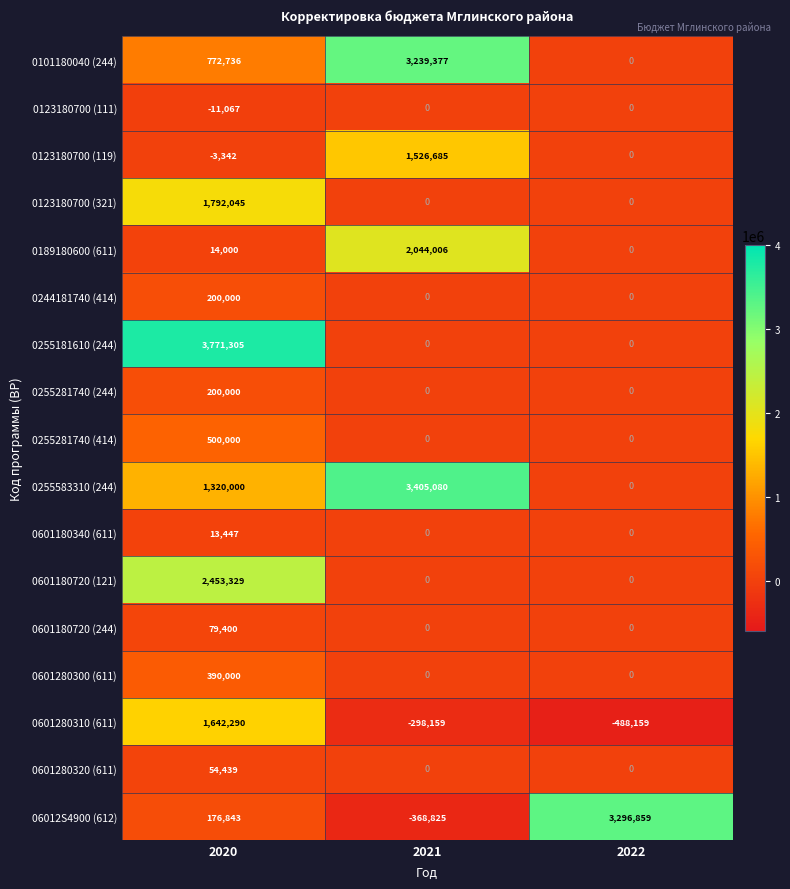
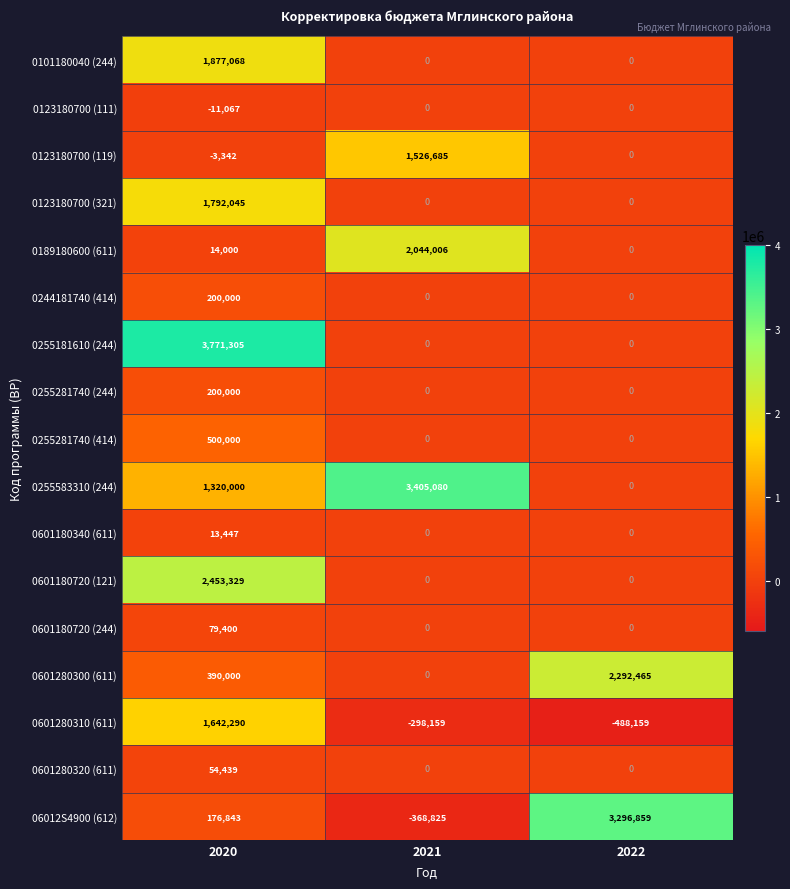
0101180040 (244), 2020: 772,736 -> 1,877,068
0101180040 (244), 2021: 3,239,377 -> 0
0601280300 (611), 2022: 0 -> 2,292,465
